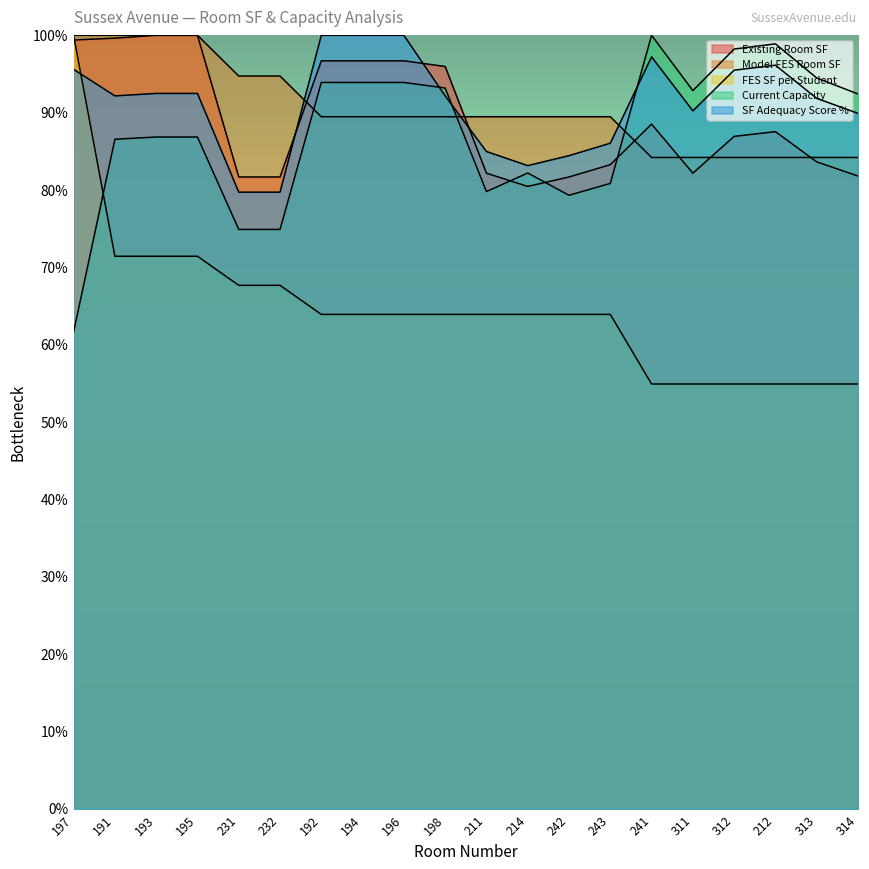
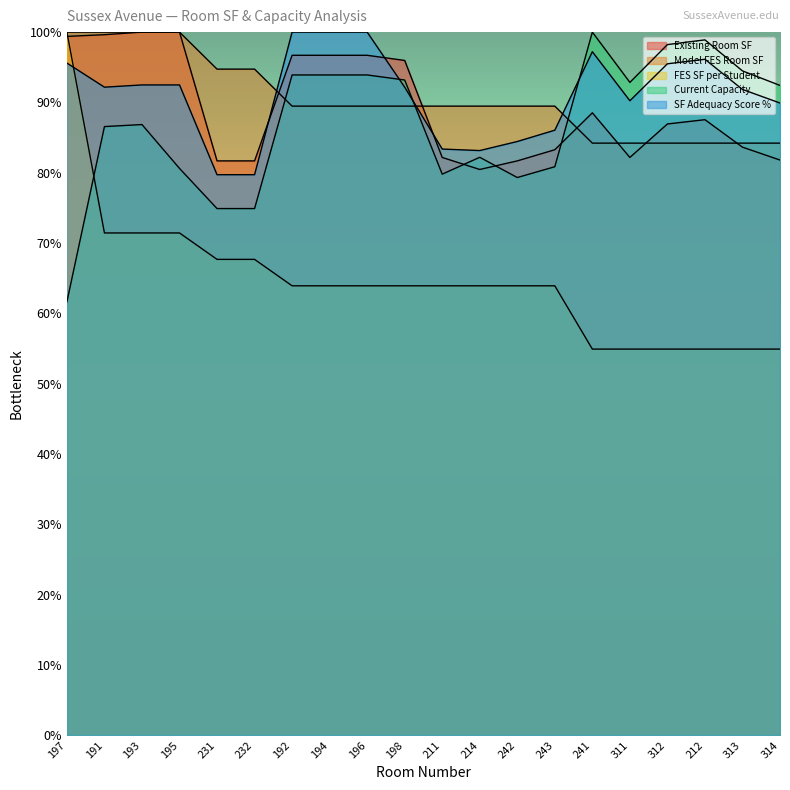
Current Capacity, 195: 87% -> 81%
SF Adequacy Score %, 211: 85% -> 83%
